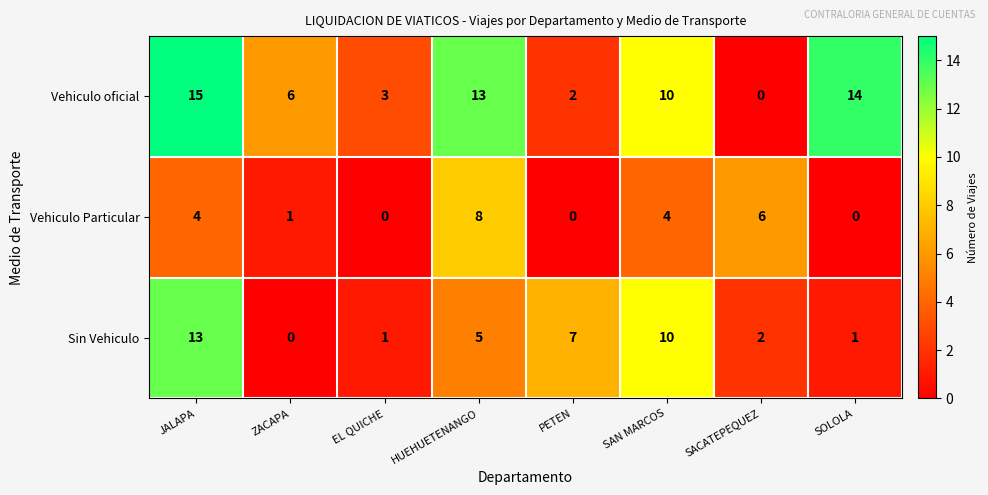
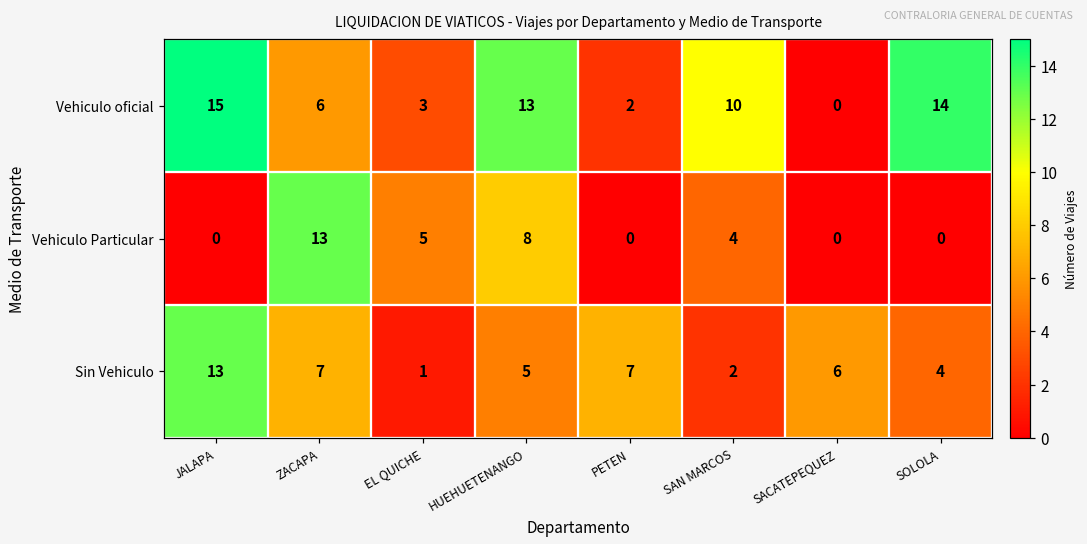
Vehiculo Particular, JALAPA: 4 -> 0
Vehiculo Particular, ZACAPA: 1 -> 13
Vehiculo Particular, EL QUICHE: 0 -> 5
Vehiculo Particular, SACATEPEQUEZ: 6 -> 0
Sin Vehiculo, ZACAPA: 0 -> 7
Sin Vehiculo, SAN MARCOS: 10 -> 2
Sin Vehiculo, SACATEPEQUEZ: 2 -> 6
Sin Vehiculo, SOLOLA: 1 -> 4
